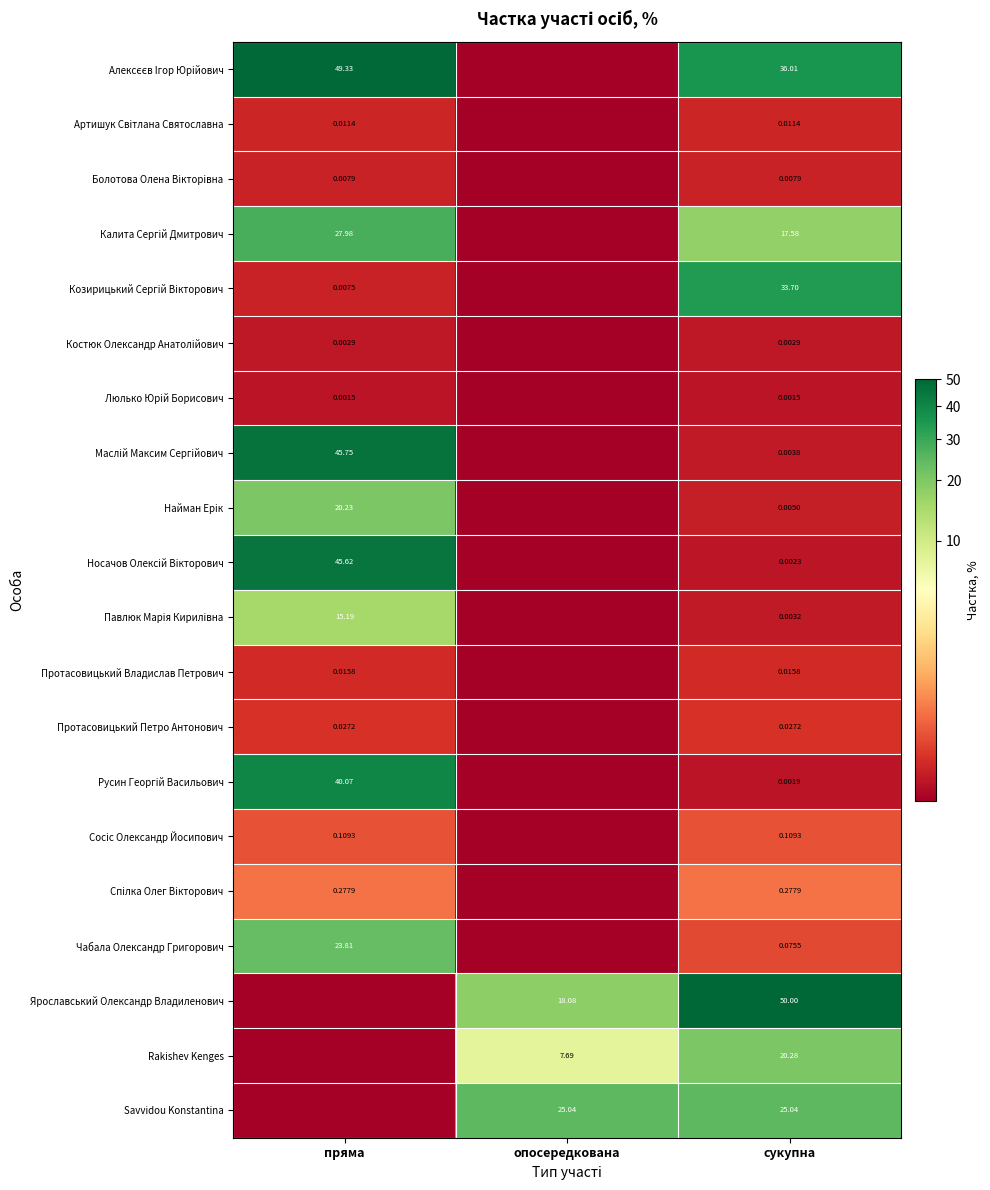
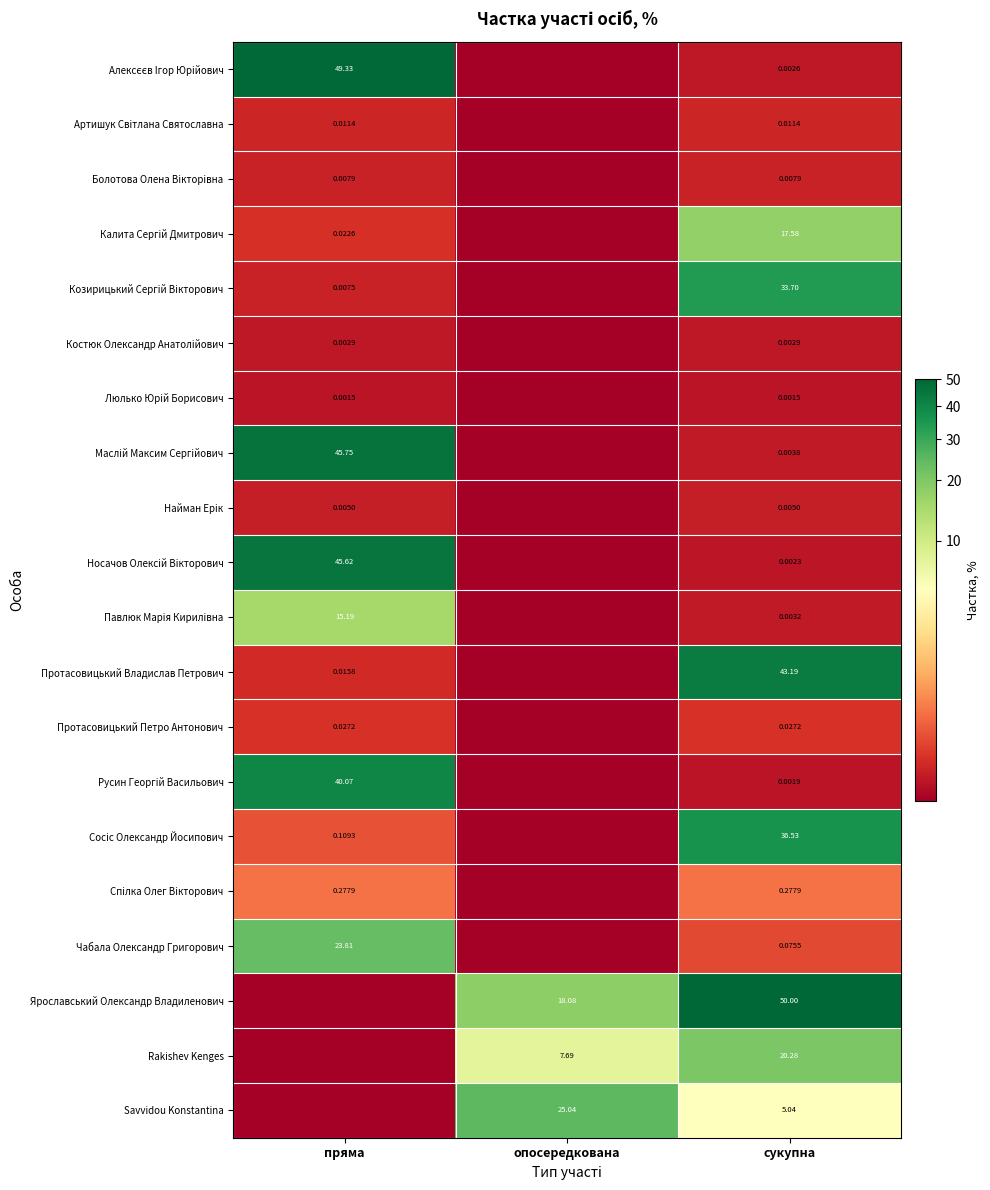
Алексєєв Ігор Юрійович, сукупна: 36.01 -> 0.0026
Калита Сергій Дмитрович, пряма: 27.98 -> 0.0226
Найман Ерік, пряма: 20.23 -> 0.0050
Протасовицький Владислав Петрович, сукупна: 0.0158 -> 43.19
Сосіс Олександр Йосипович, сукупна: 0.1093 -> 36.53
Savvidou Konstantina, сукупна: 25.04 -> 5.04
